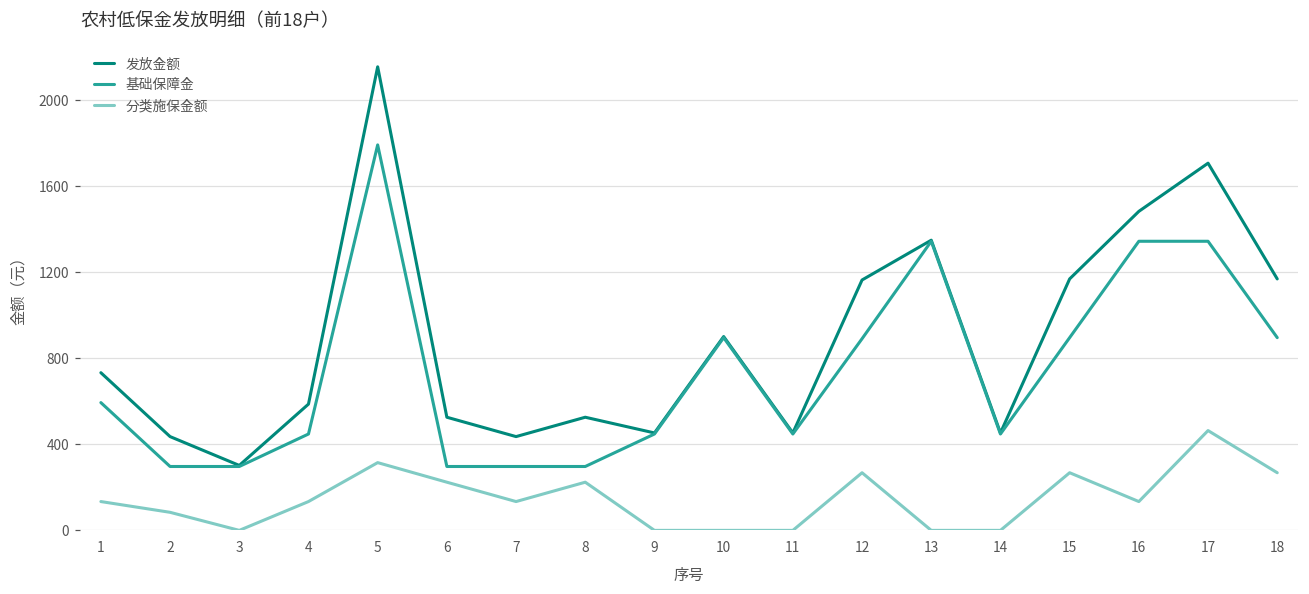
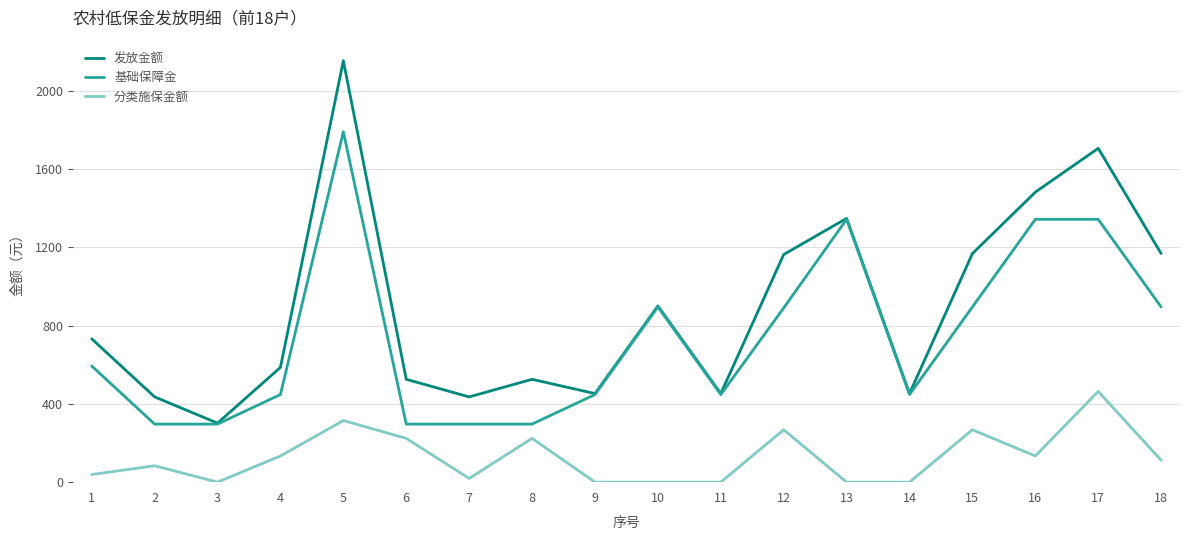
分类施保金额, 1: 130 -> 40
分类施保金额, 7: 130 -> 20
分类施保金额, 18: 270 -> 110
